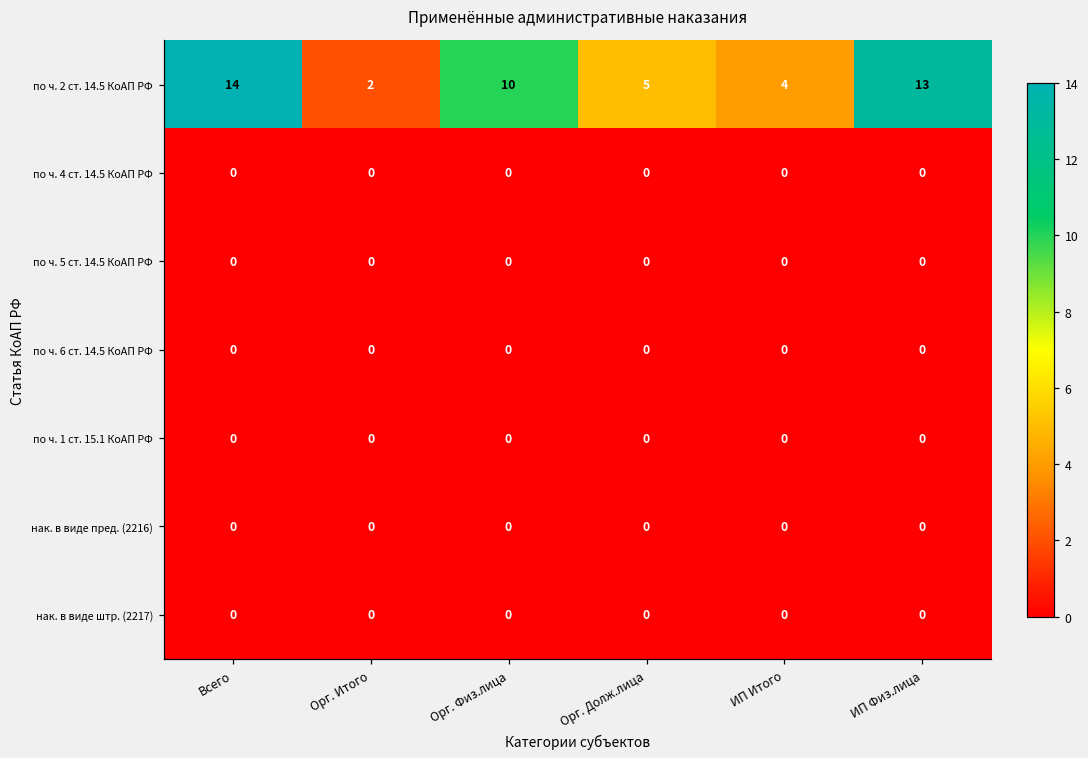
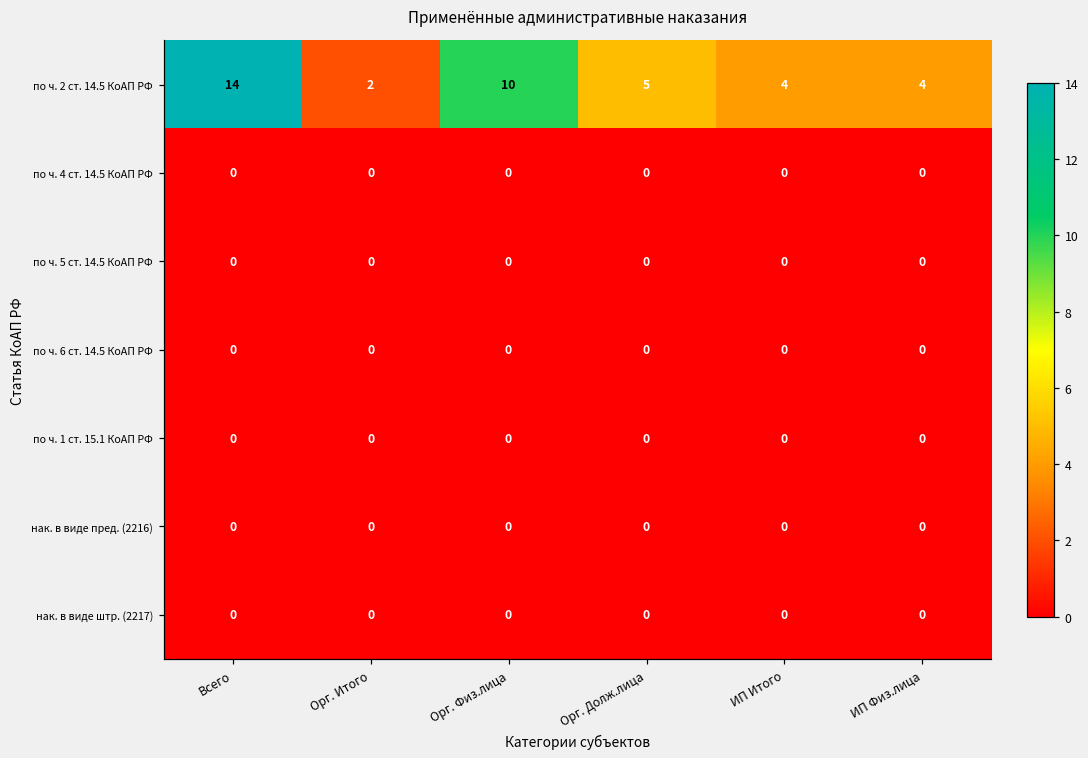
по ч. 2 ст. 14.5 КоАП РФ, ИП Физ.лица: 13 -> 4
